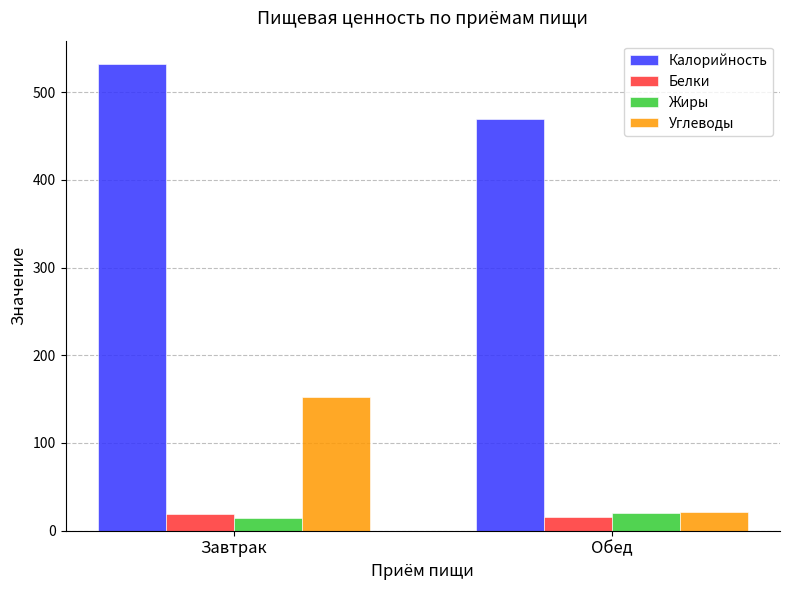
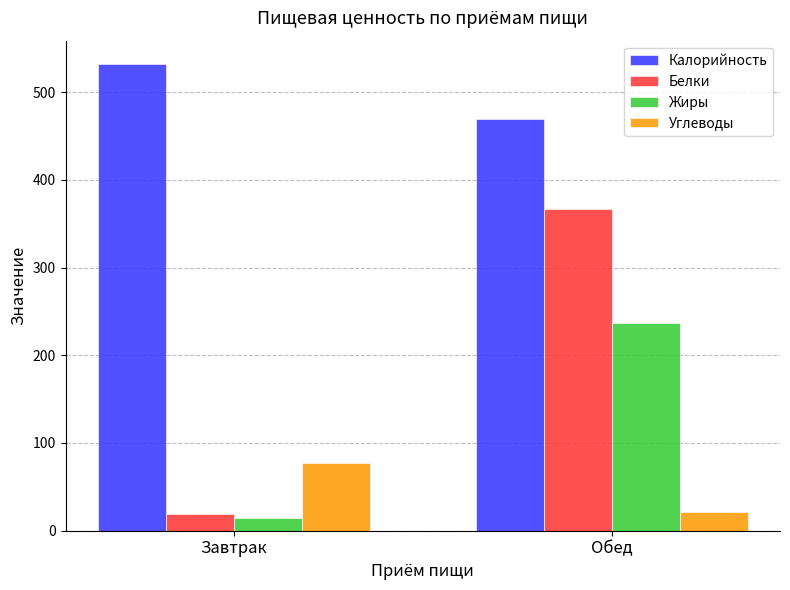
Углеводы, Завтрак: 150 -> 80
Белки, Обед: 20 -> 370
Жиры, Обед: 20 -> 240
